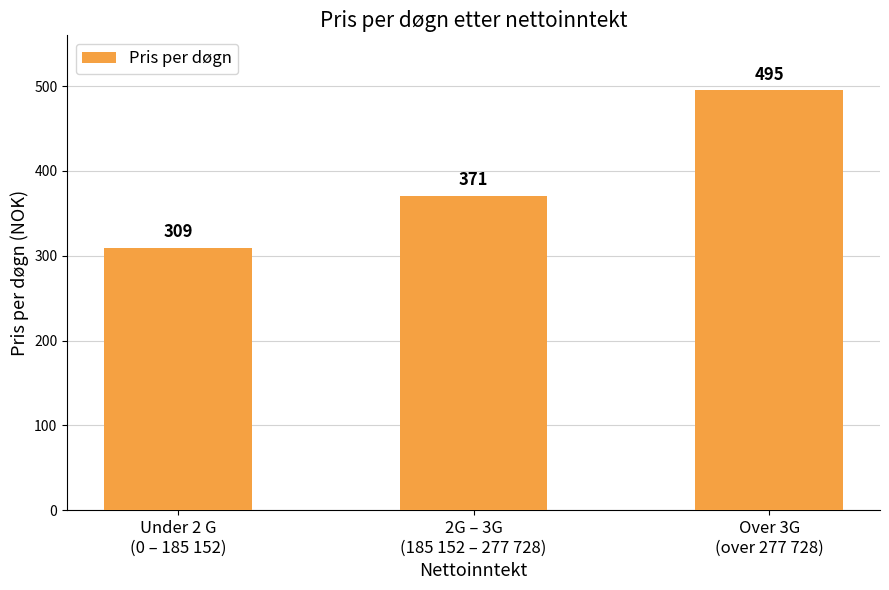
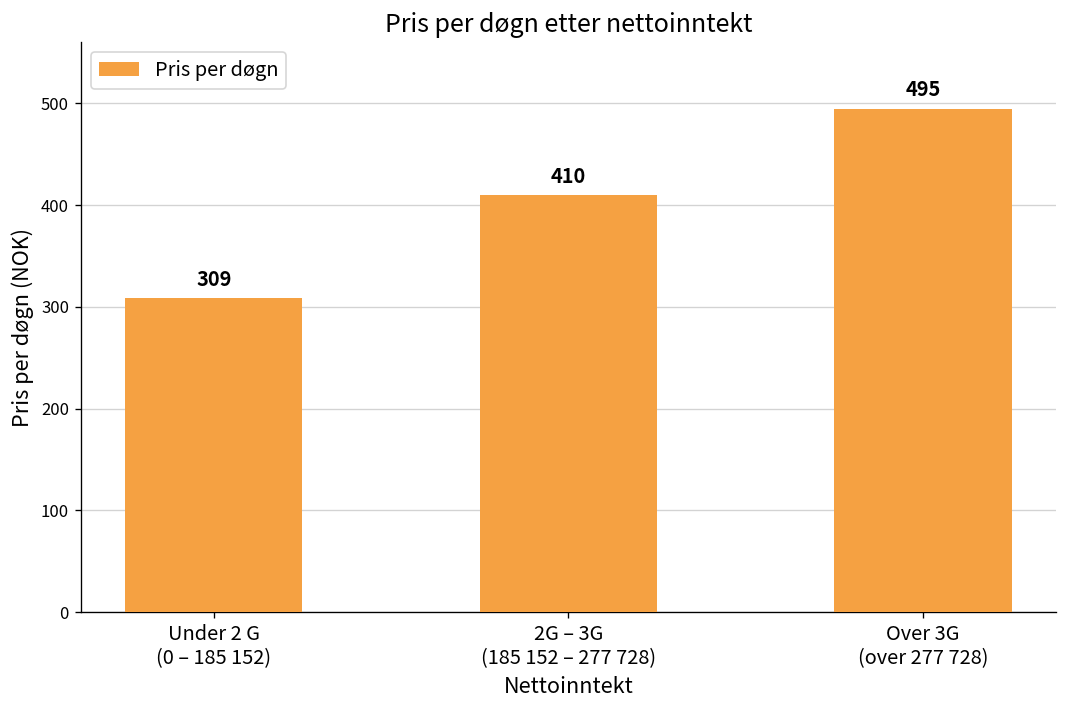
2G – 3G (185 152 – 277 728): 371 -> 410
